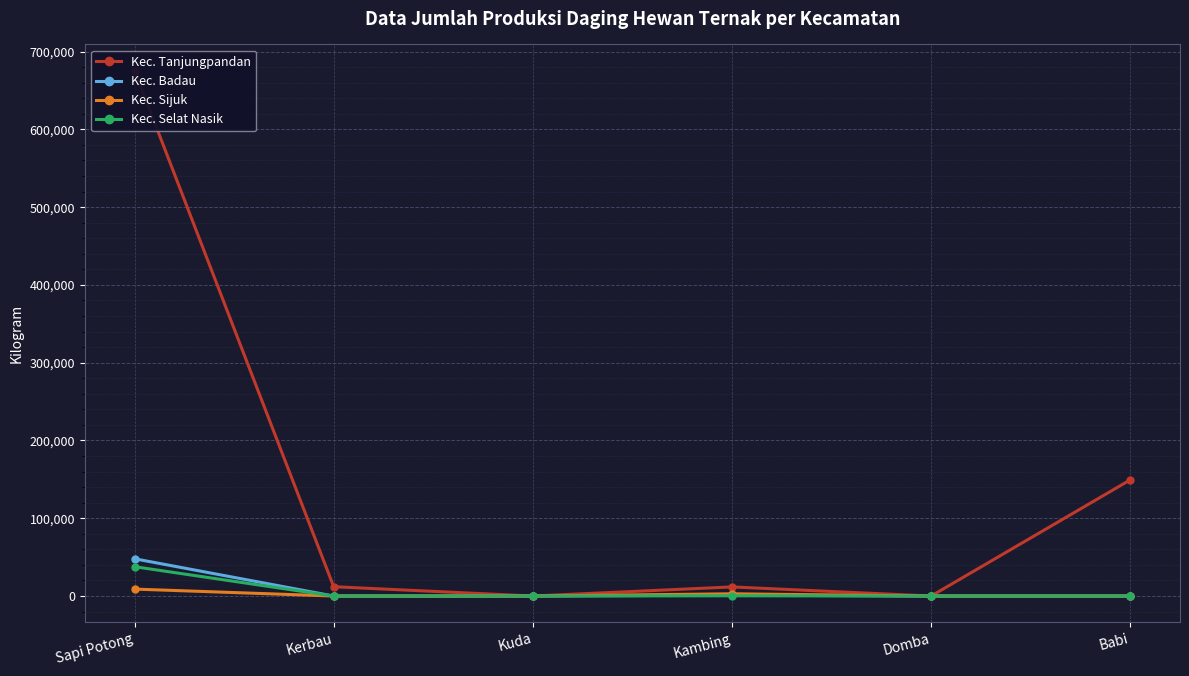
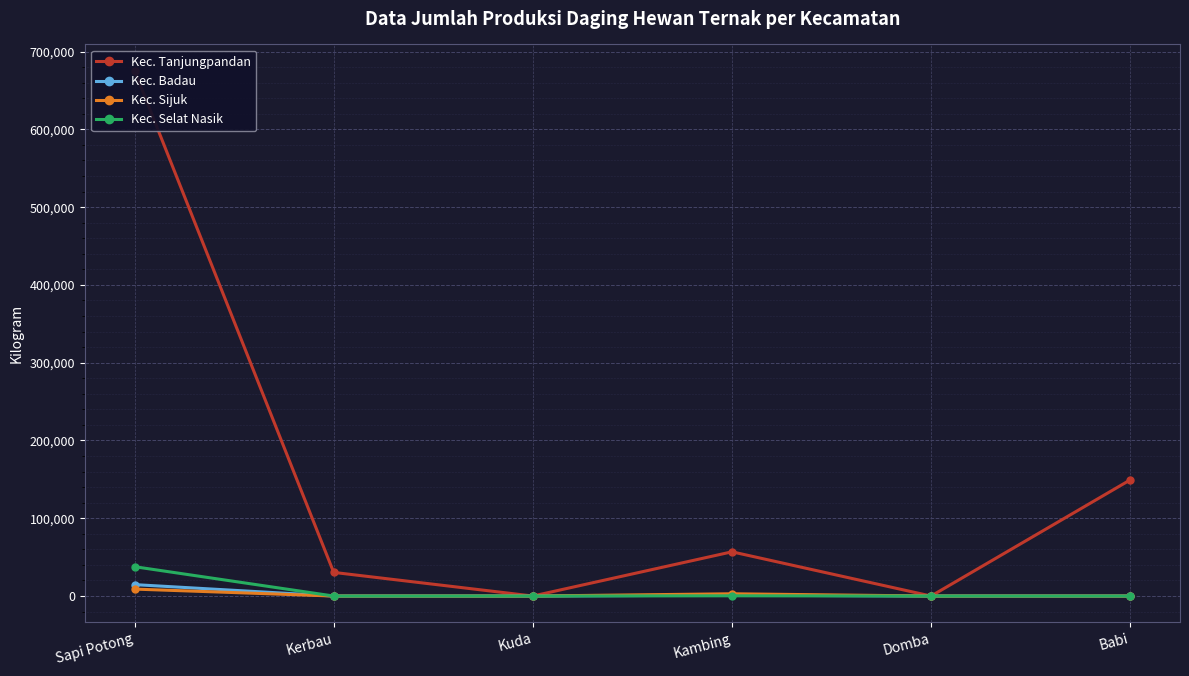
Kec. Badau, Sapi Potong: 50,000 -> 10,000
Kec. Tanjungpandan, Kerbau: 10,000 -> 30,000
Kec. Tanjungpandan, Kambing: 10,000 -> 60,000
